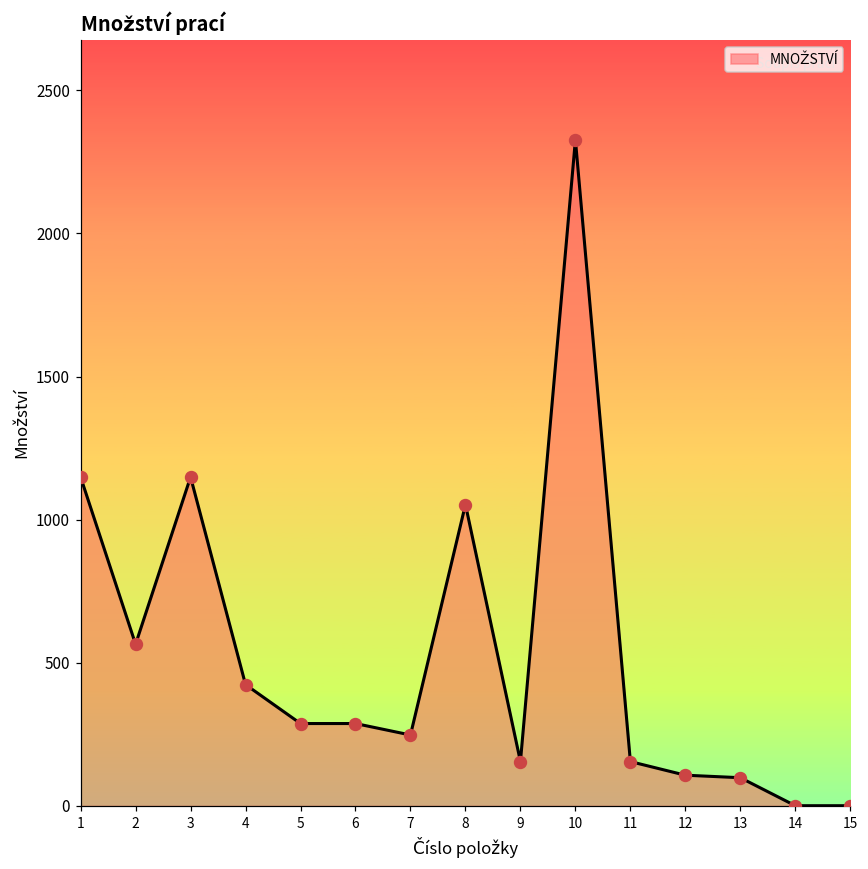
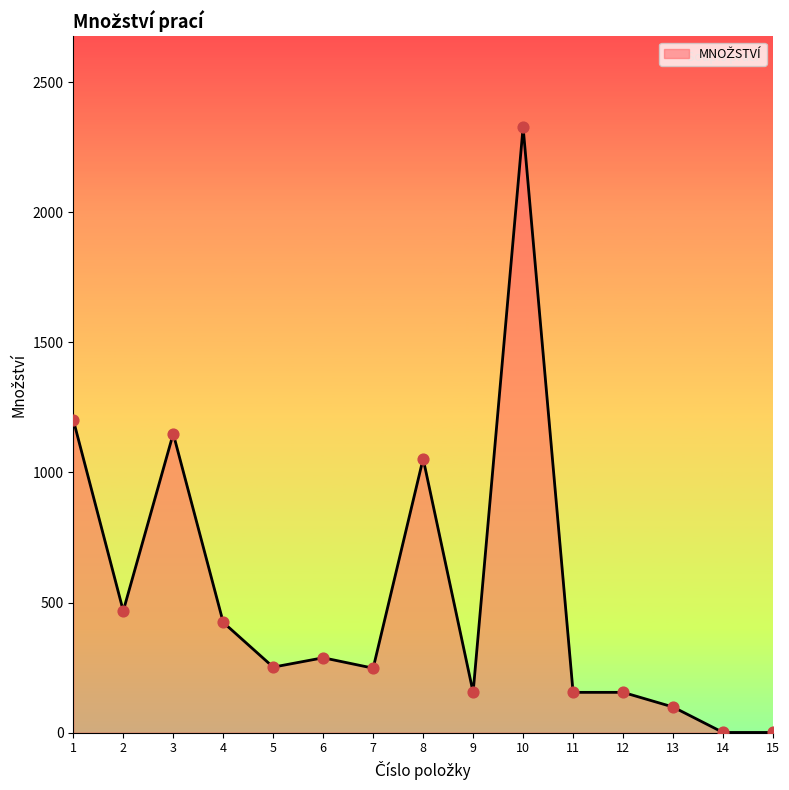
1: 1150 -> 1200
2: 570 -> 470
5: 290 -> 250
12: 110 -> 160
